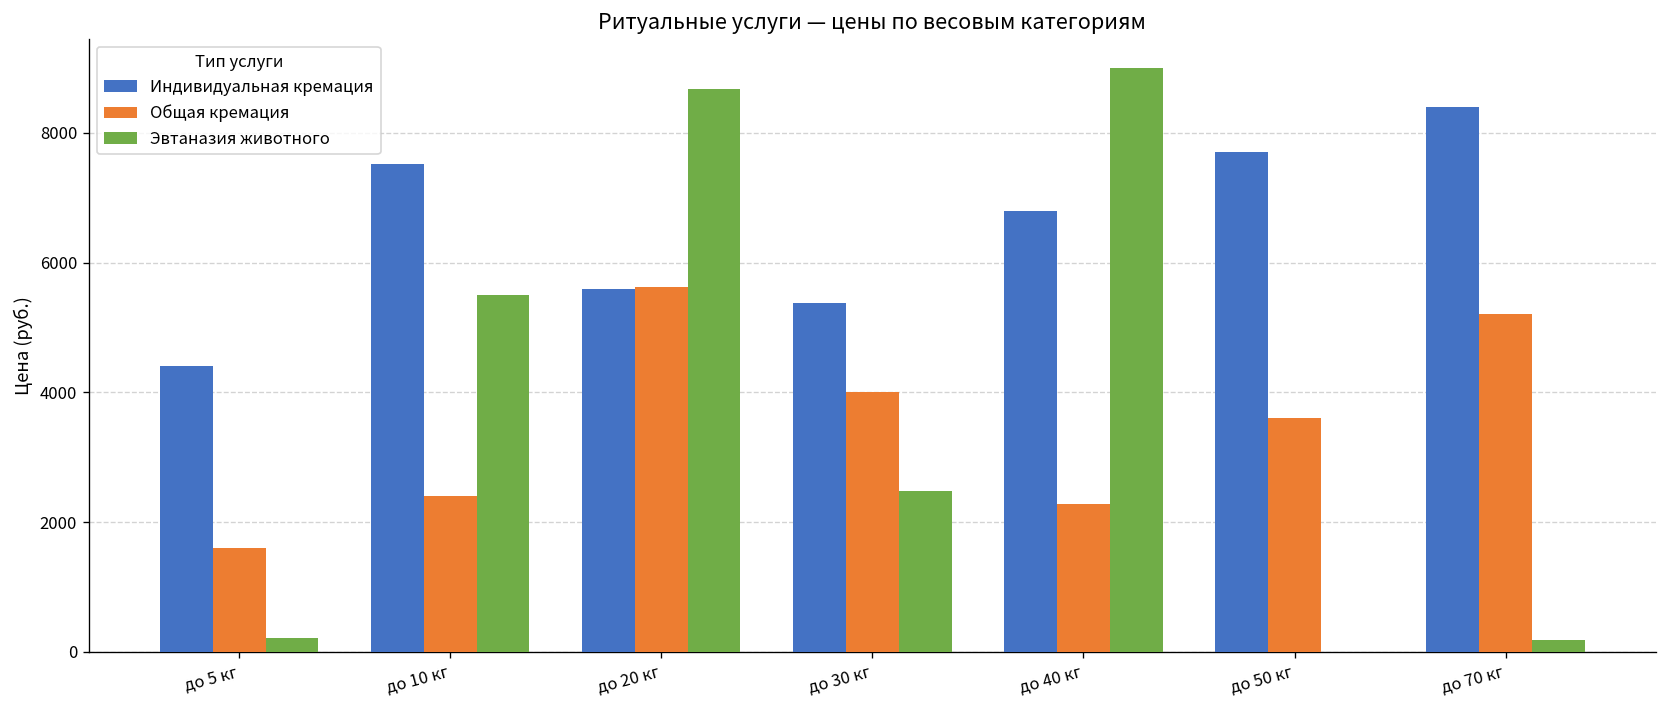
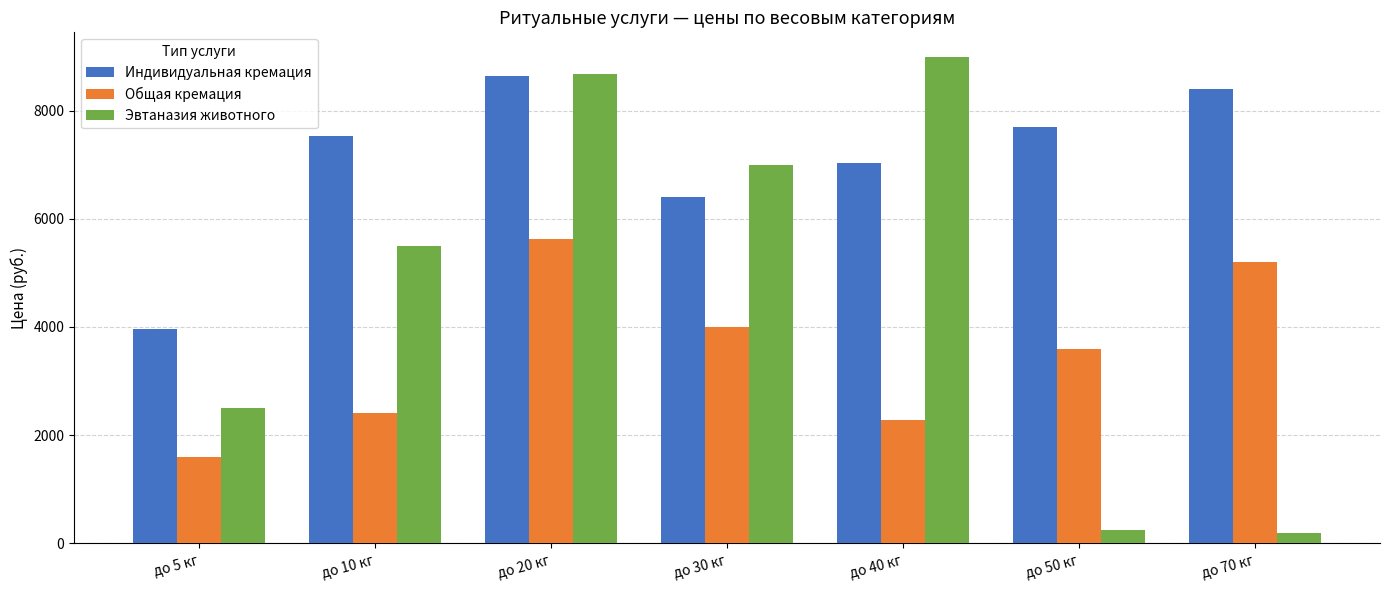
Индивидуальная кремация, до 5 кг: 4400 -> 4000
Эвтаназия животного, до 5 кг: 200 -> 2500
Индивидуальная кремация, до 20 кг: 5600 -> 8600
Индивидуальная кремация, до 30 кг: 5400 -> 6400
Эвтаназия животного, до 30 кг: 2500 -> 7000
Индивидуальная кремация, до 40 кг: 6800 -> 7000
Эвтаназия животного, до 50 кг: 0 -> 200
